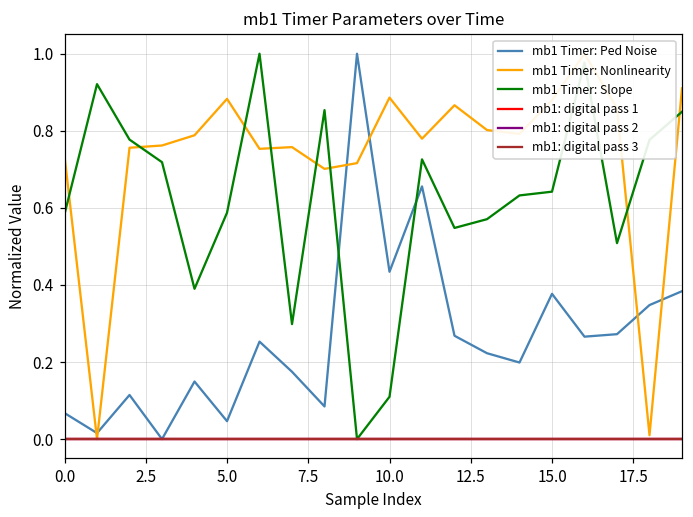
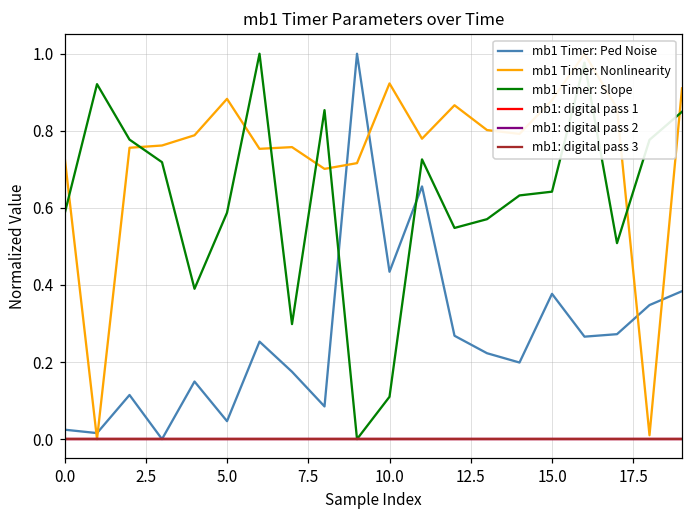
mb1 Timer: Ped Noise, 0.0: 0.07 -> 0.02
mb1 Timer: Nonlinearity, 10.0: 0.89 -> 0.92
